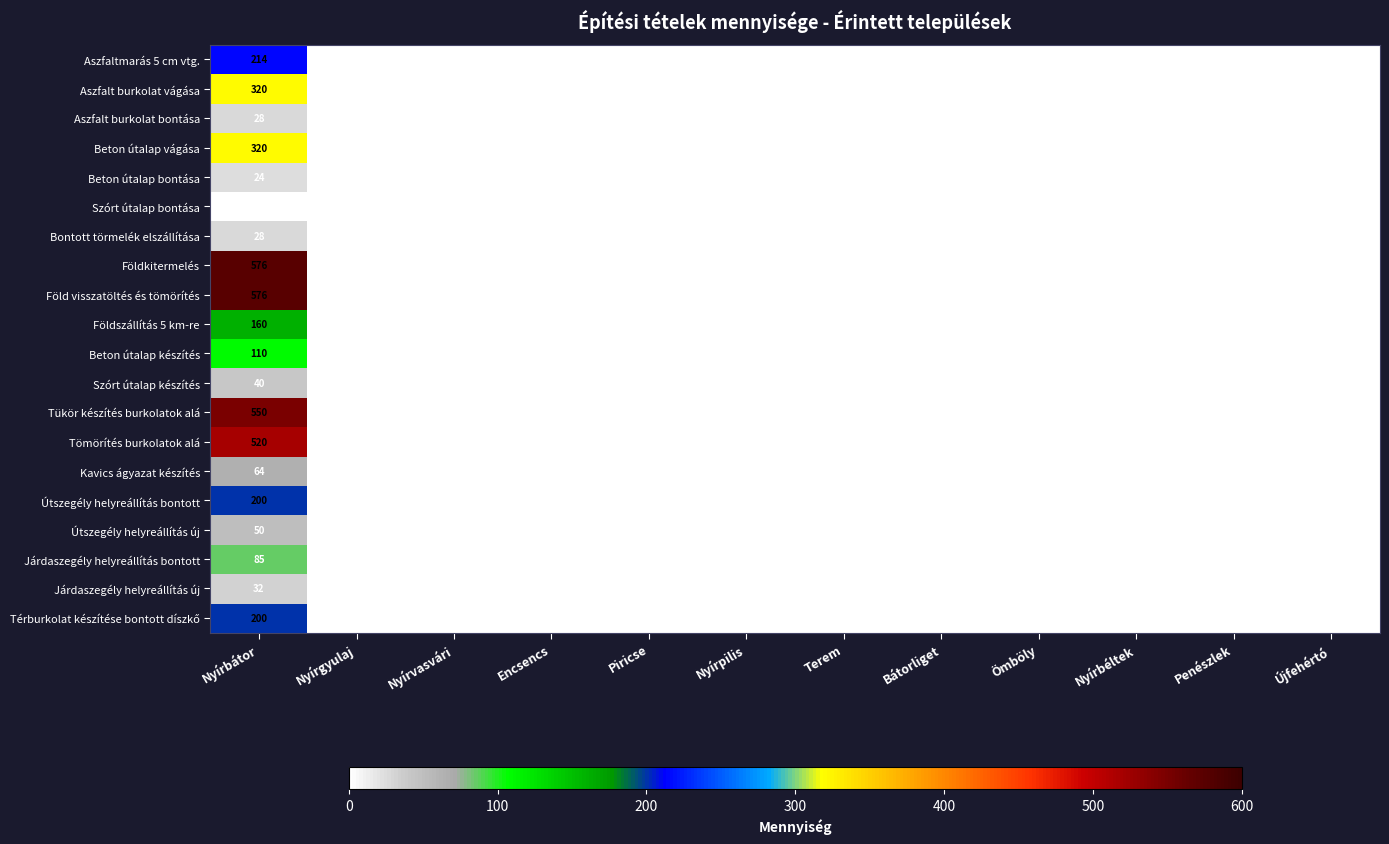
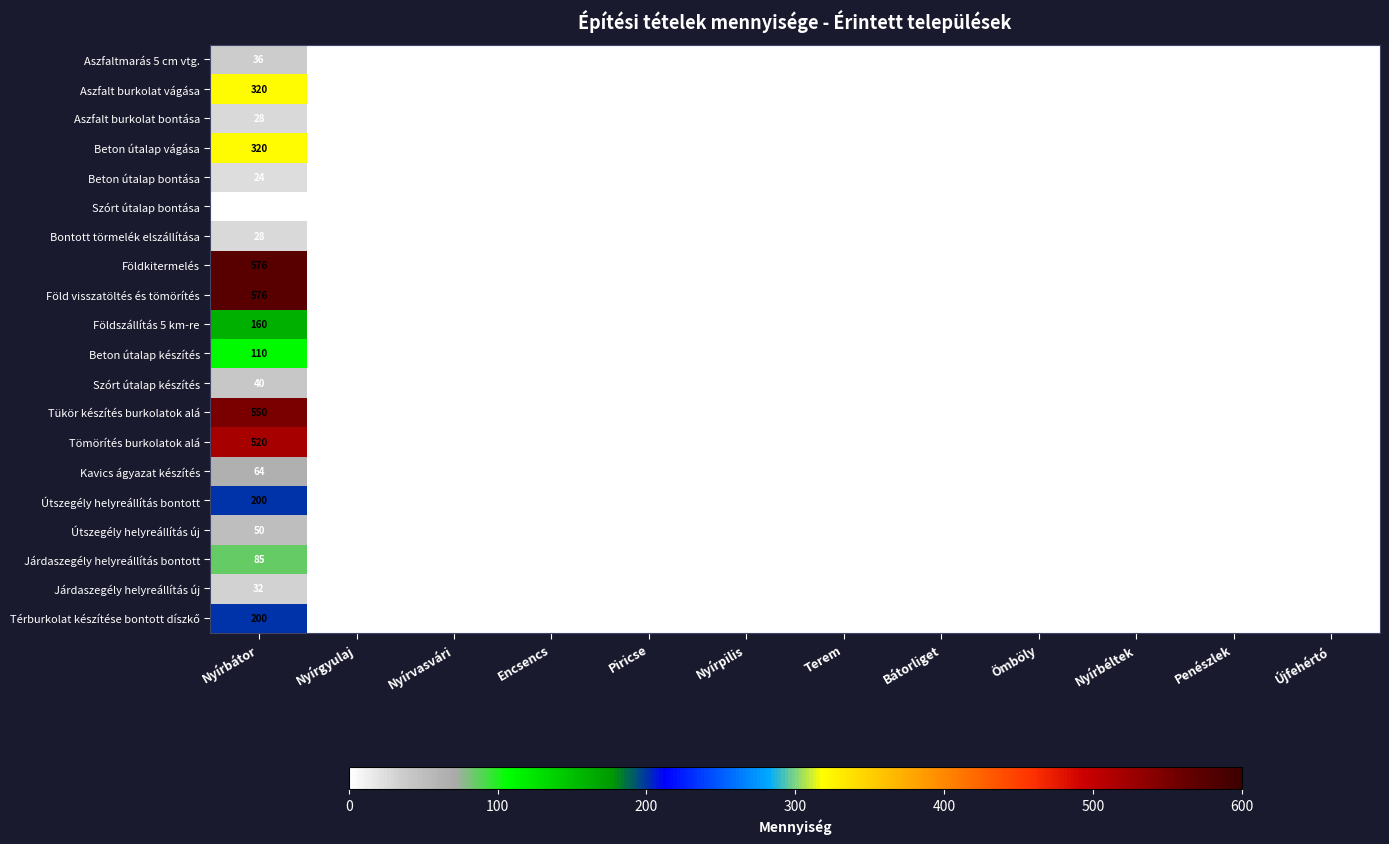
Aszfaltmarás 5 cm vtg., Nyírbátor: 214 -> 36
